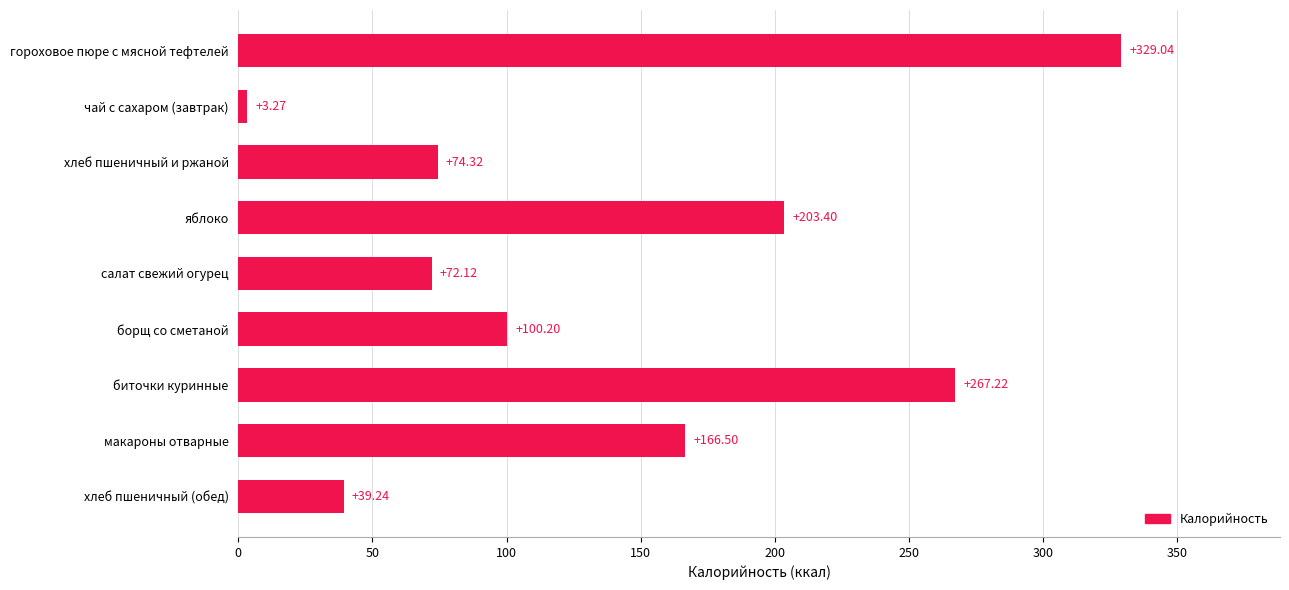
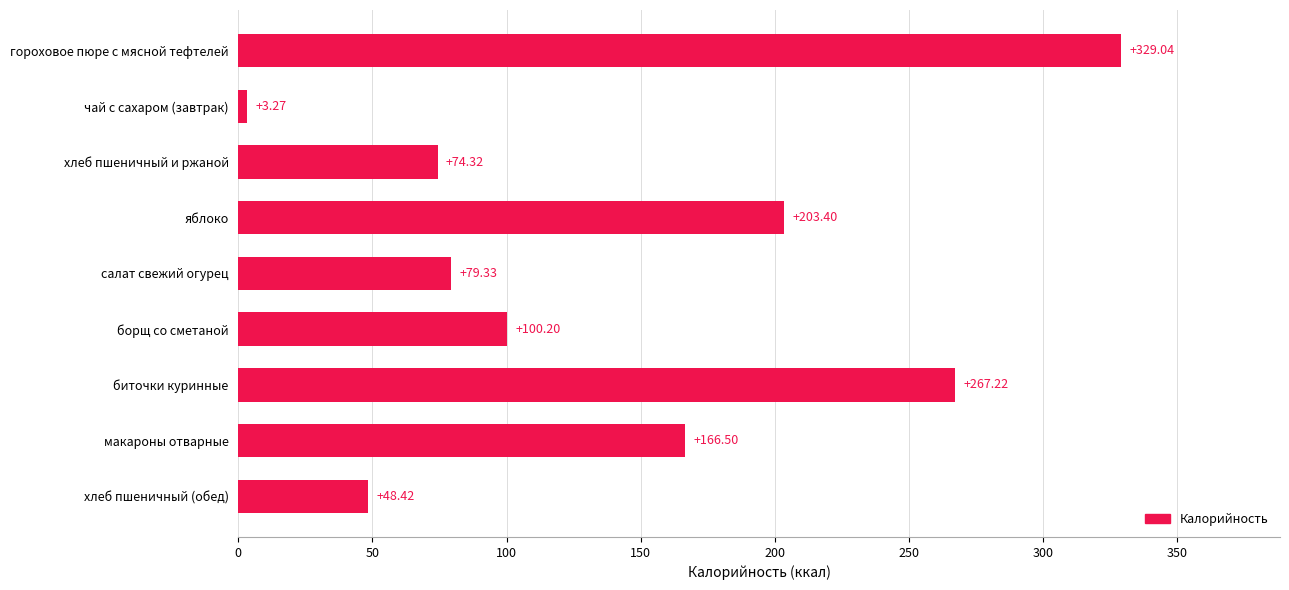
салат свежий огурец: +72.12 -> +79.33
хлеб пшеничный (обед): +39.24 -> +48.42
